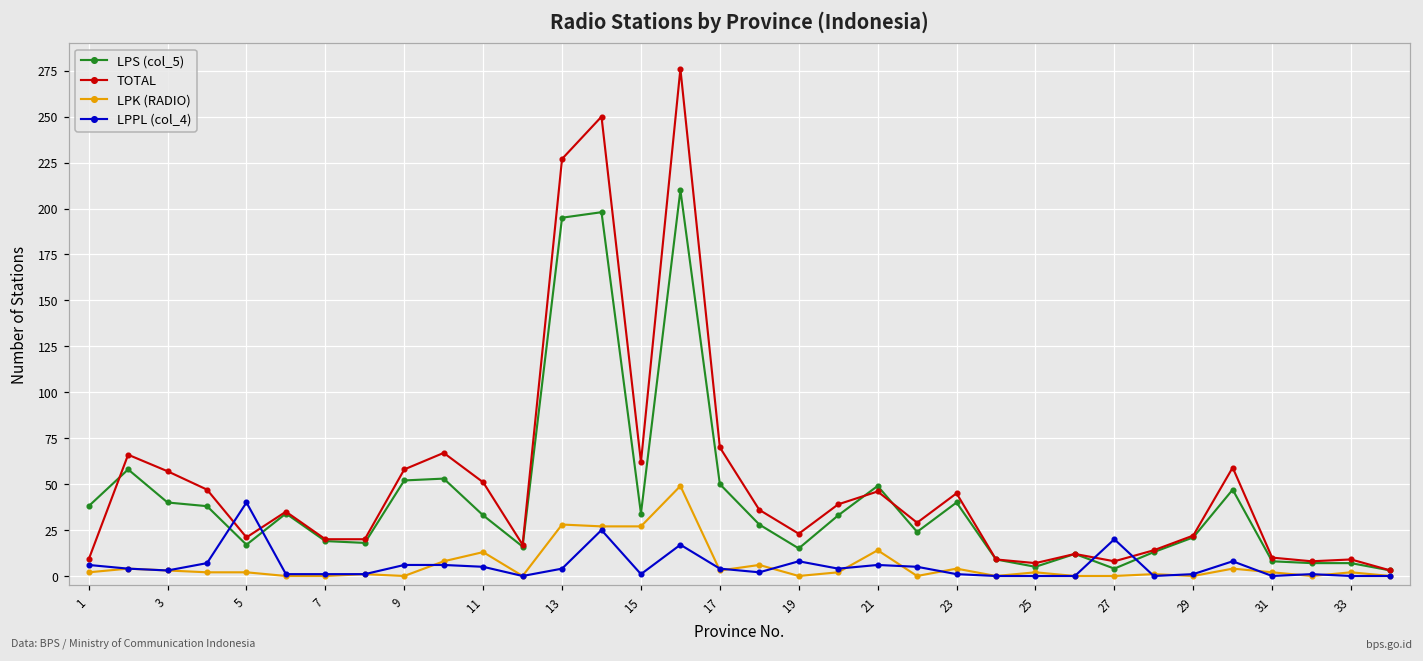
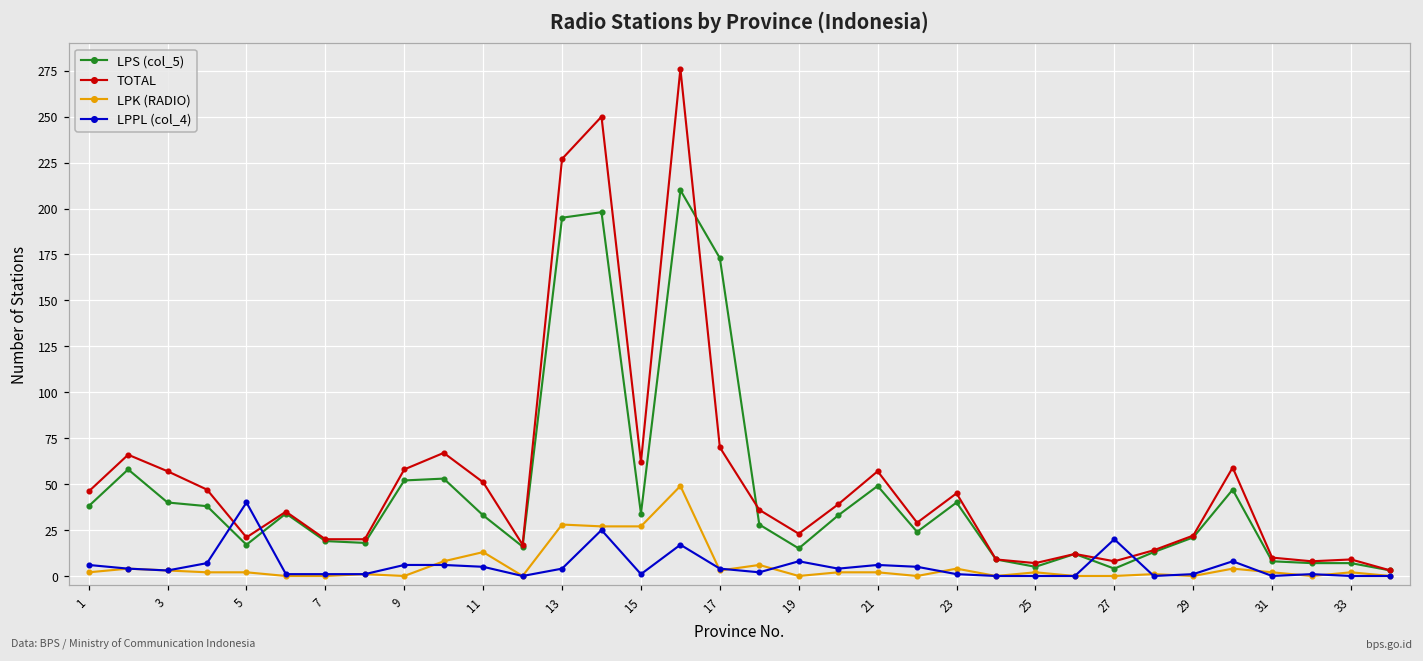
TOTAL, 1: 9 -> 46
LPS (col_5), 17: 50 -> 173
TOTAL, 21: 46 -> 57
LPK (RADIO), 21: 14 -> 2
